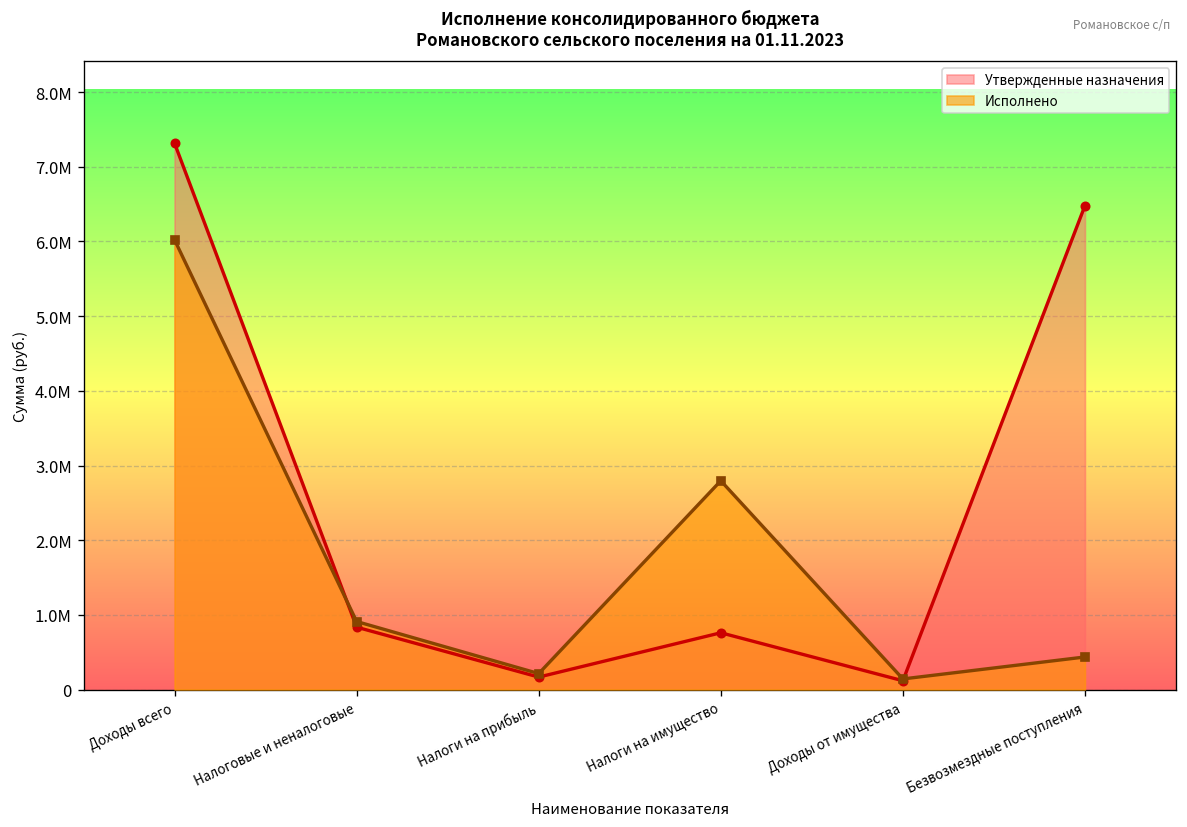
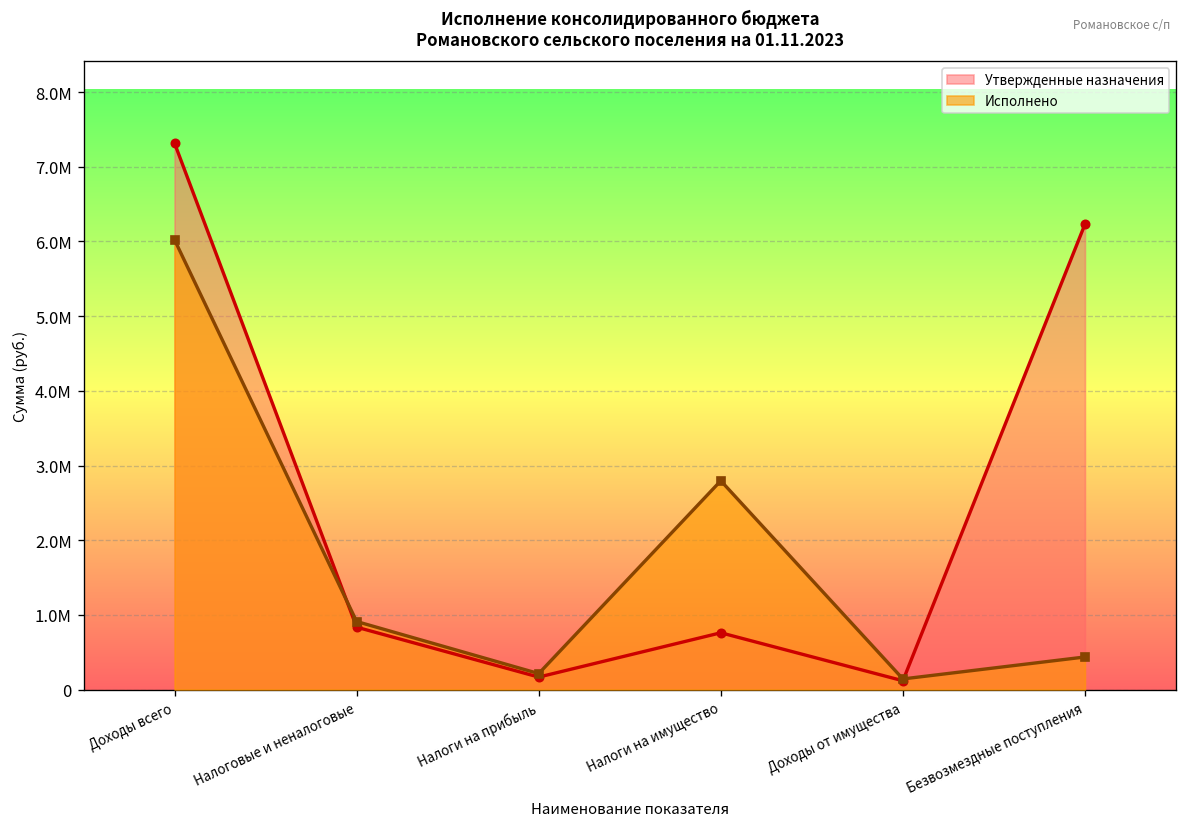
Утвержденные назначения, Безвозмездные поступления: 6500000 -> 6200000
